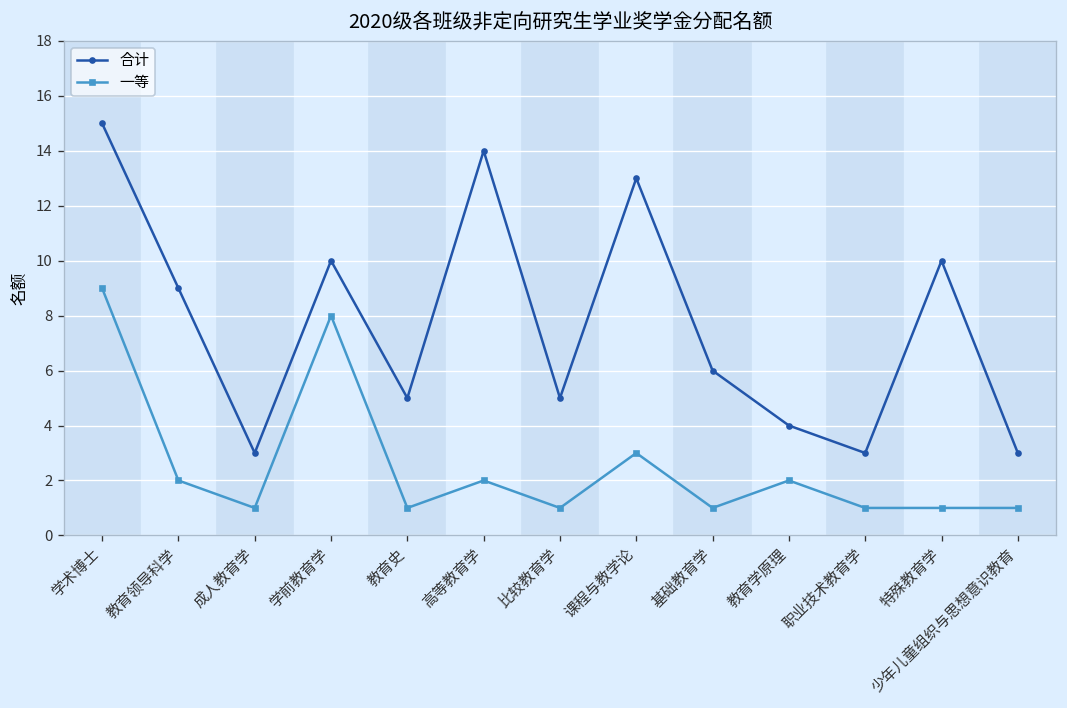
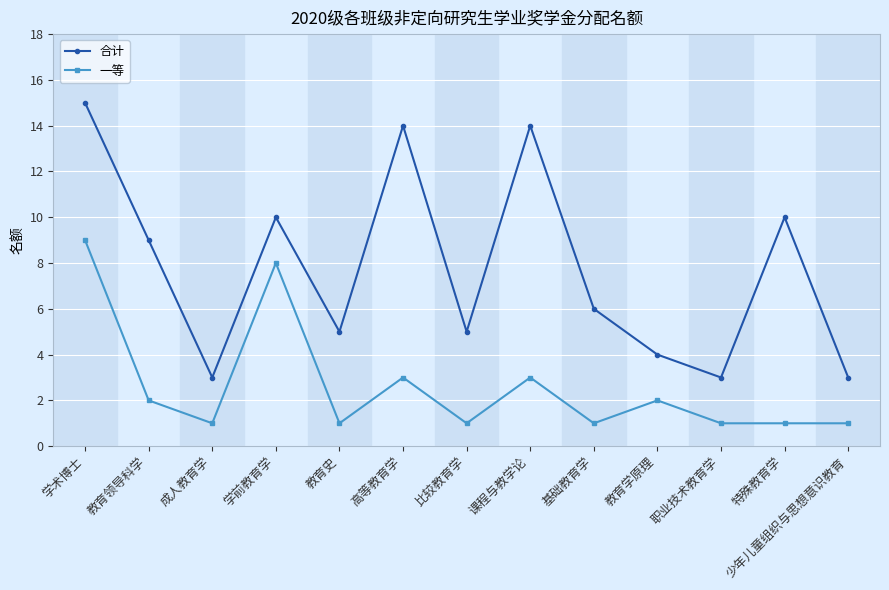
一等, 高等教育学: 2 -> 3
合计, 课程与教学论: 13 -> 14
